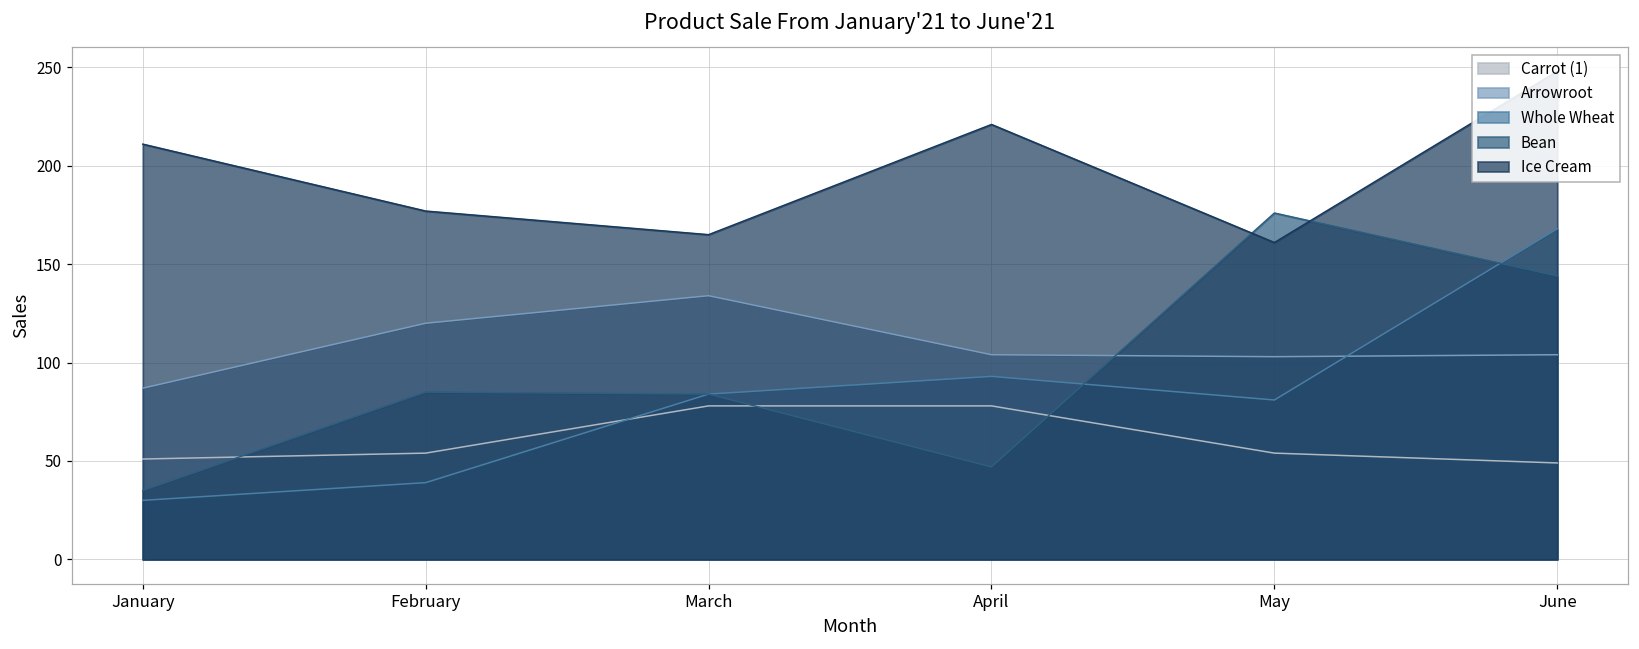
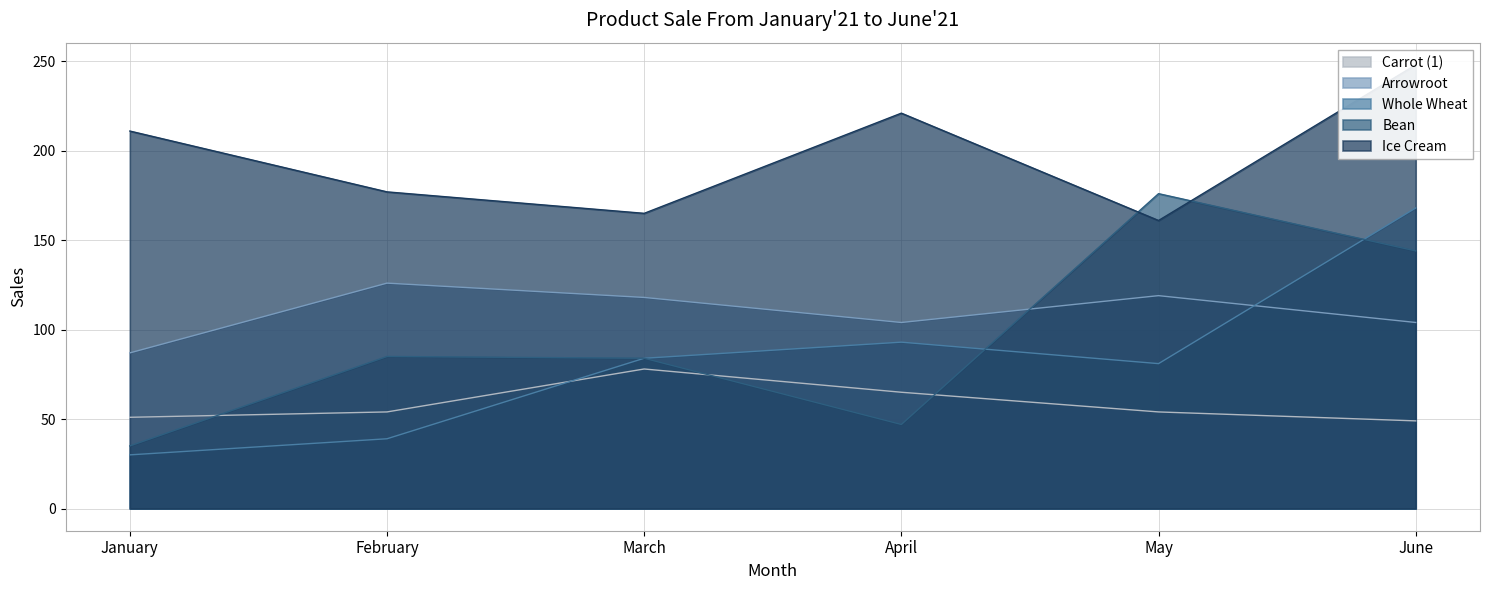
Arrowroot, February: 120 -> 126
Arrowroot, March: 134 -> 118
Carrot (1), April: 78 -> 65
Arrowroot, May: 103 -> 119
